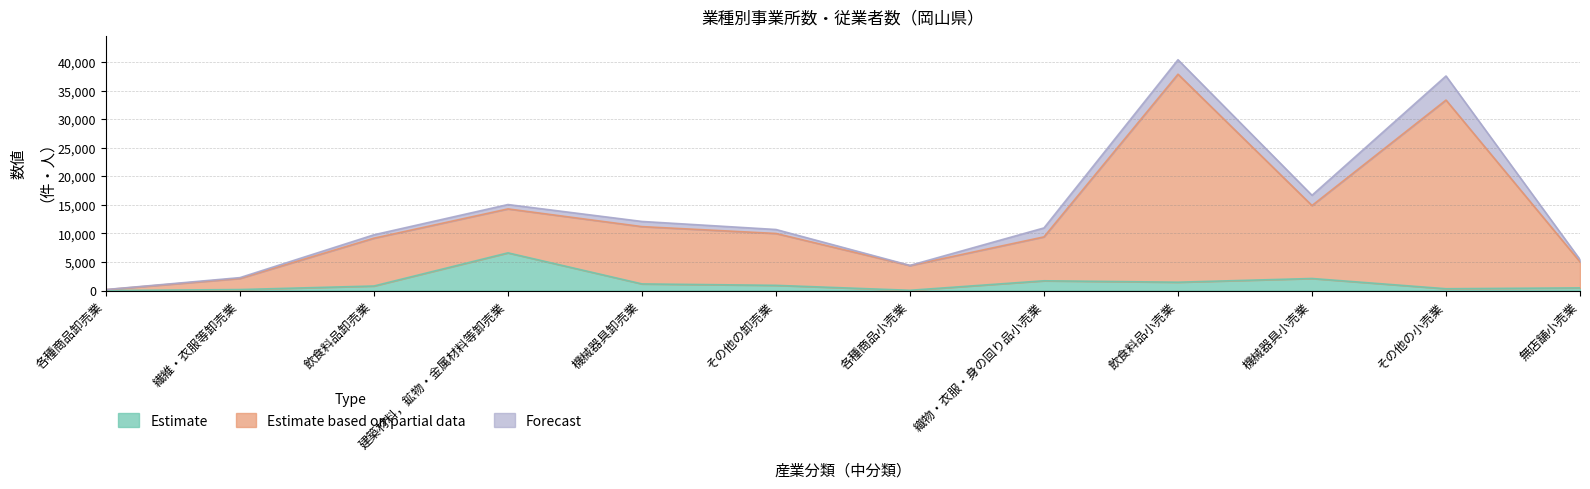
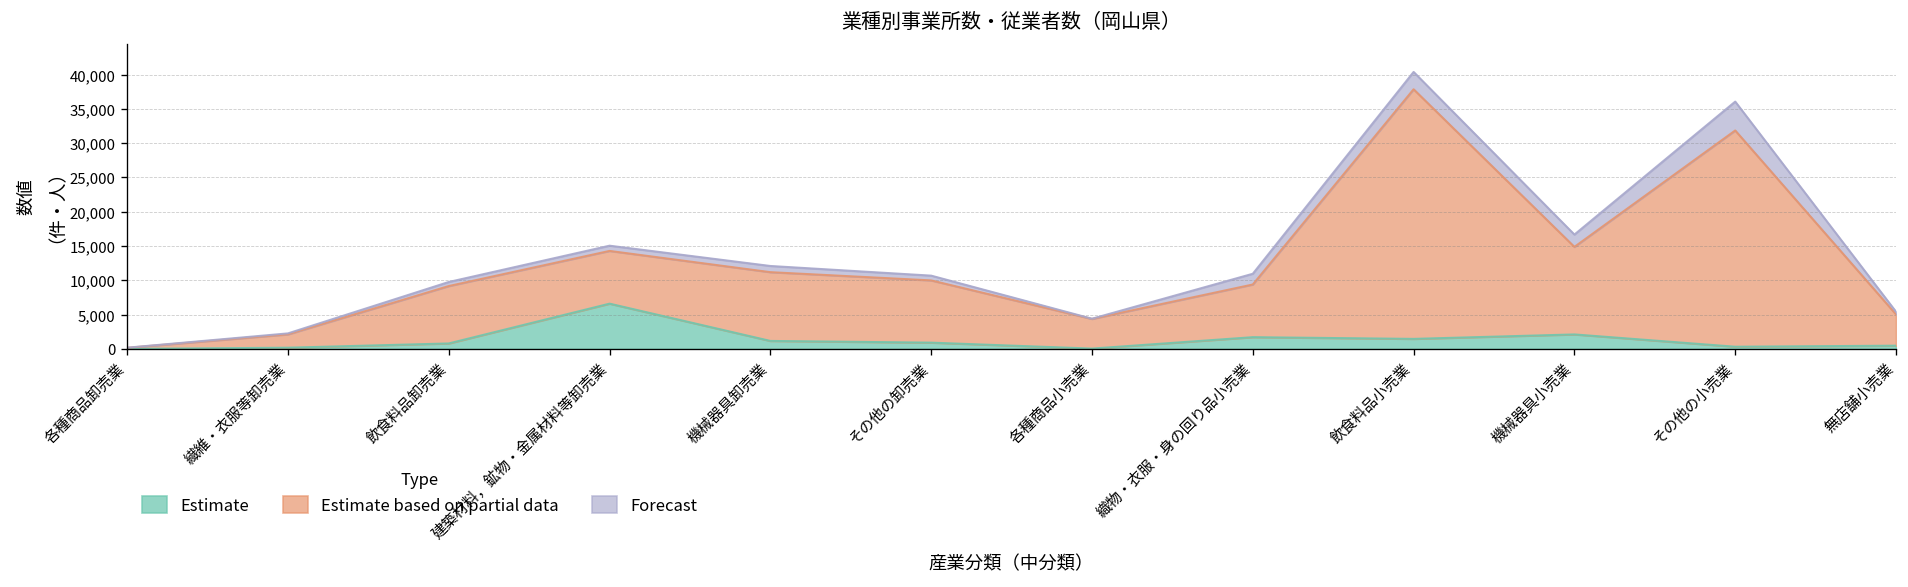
Estimate based on partial data, その他の小売業: 33,000 -> 32,000
